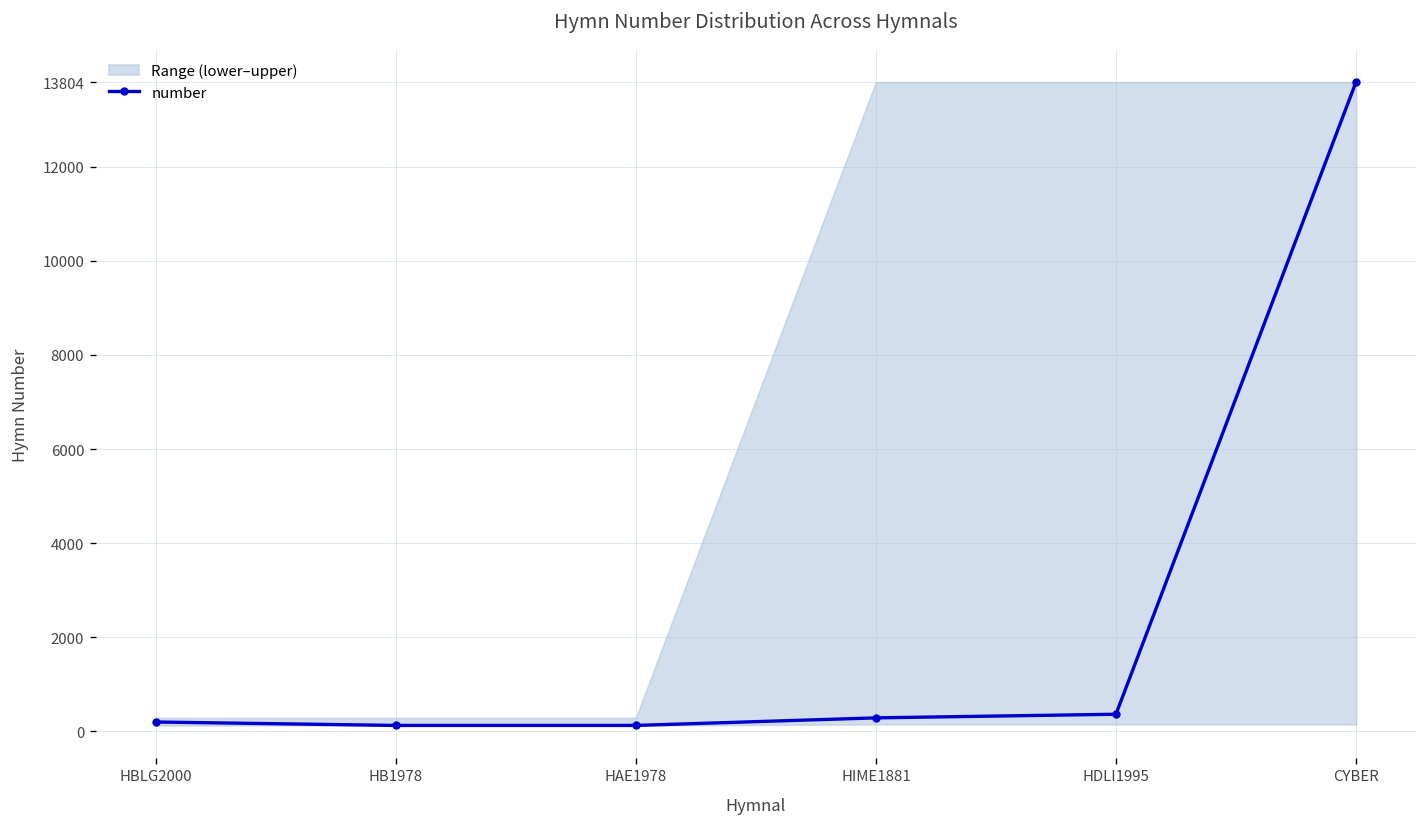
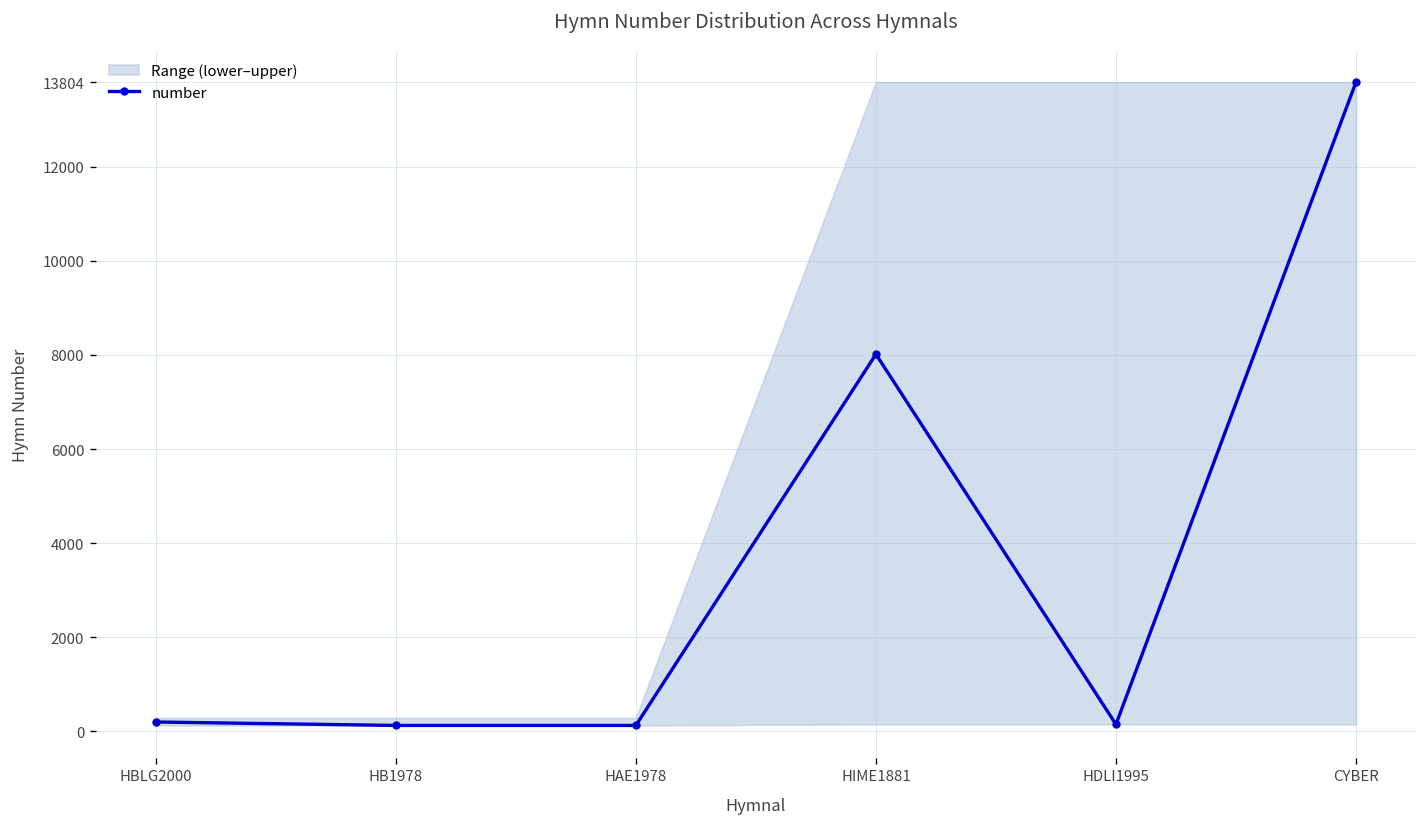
number, HIME1881: 300 -> 8000
number, HDLI1995: 400 -> 100
